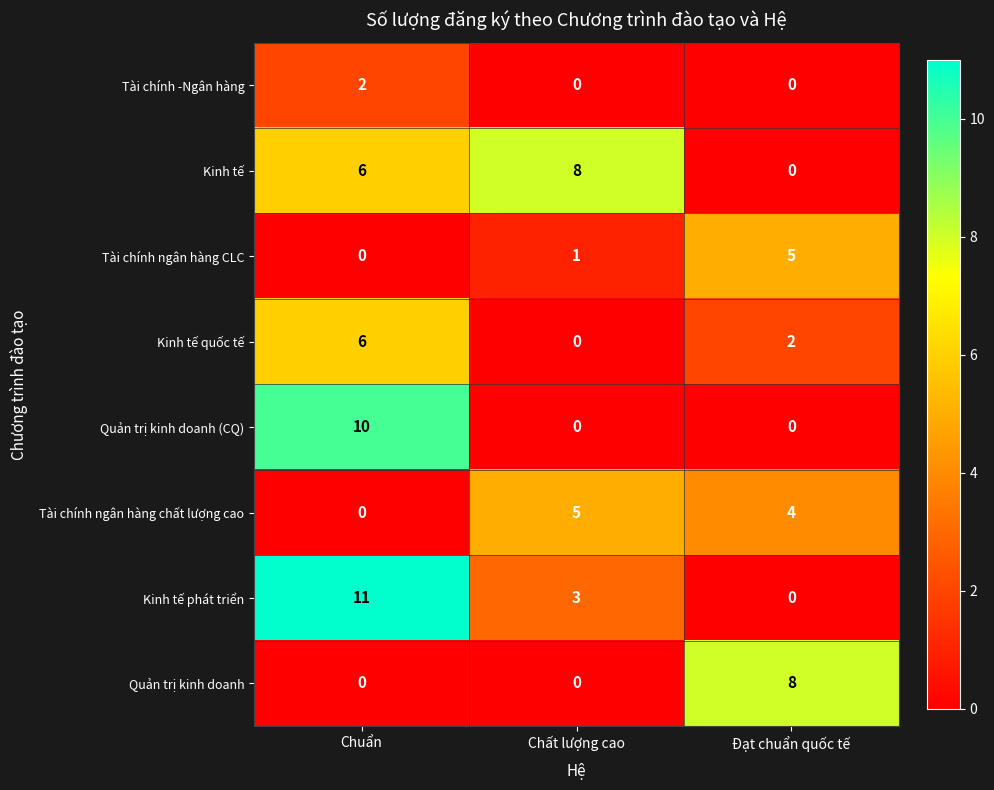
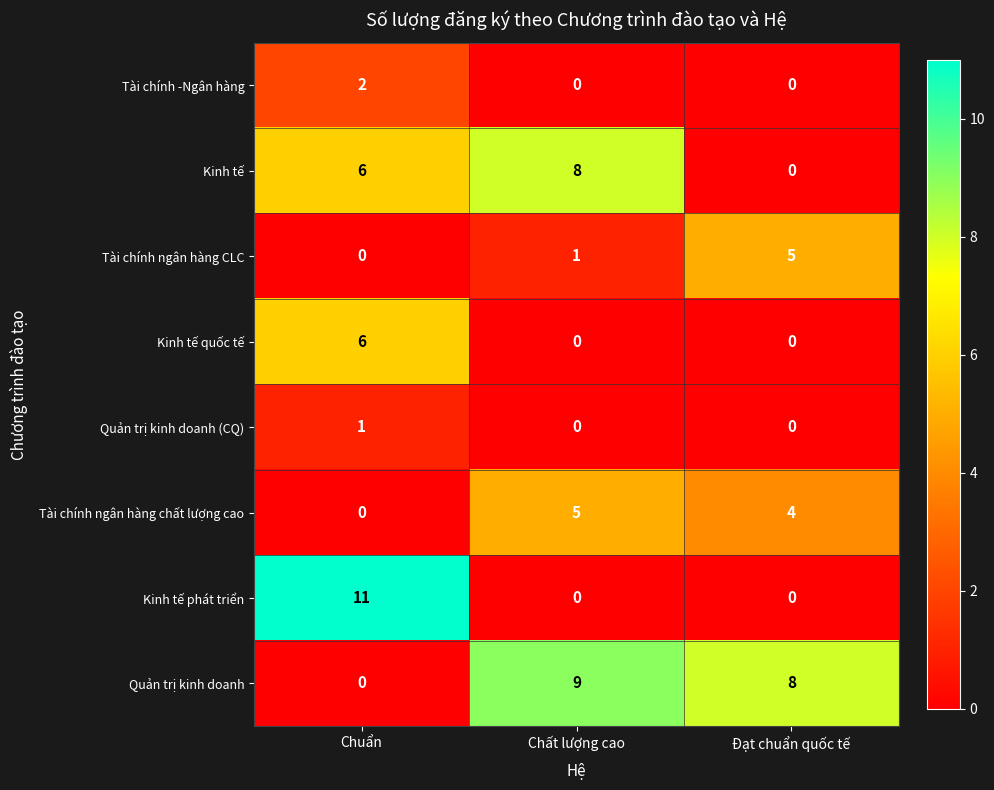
Kinh tế quốc tế, Đạt chuẩn quốc tế: 2 -> 0
Quản trị kinh doanh (CQ), Chuẩn: 10 -> 1
Kinh tế phát triển, Chất lượng cao: 3 -> 0
Quản trị kinh doanh, Chất lượng cao: 0 -> 9
